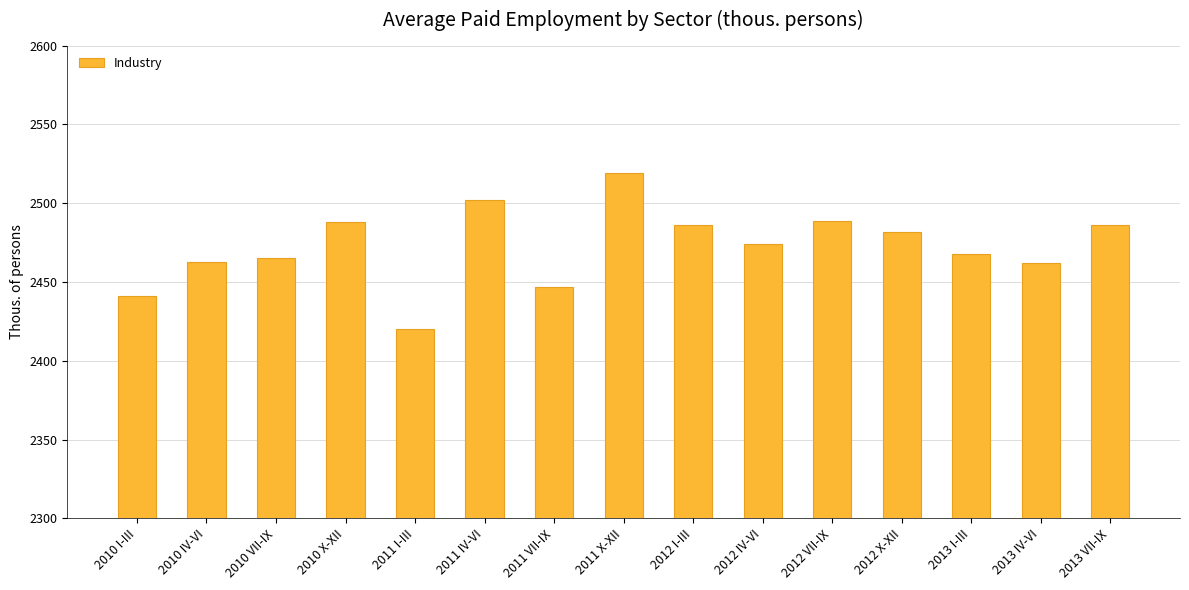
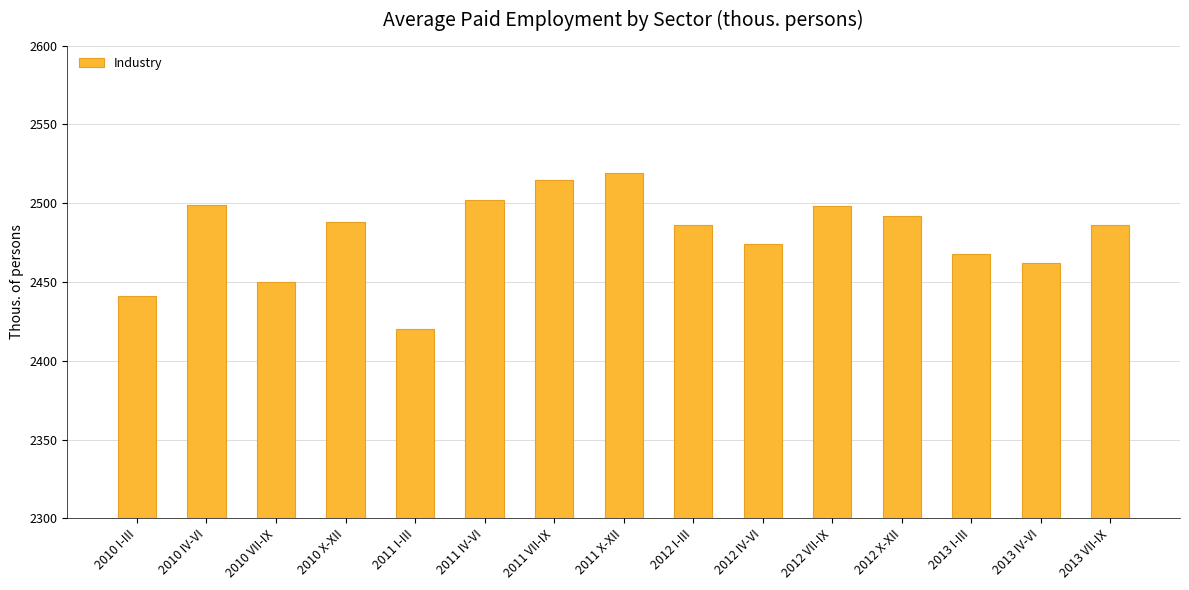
2010 IV-VI: 2463 -> 2499
2010 VII-IX: 2465 -> 2450
2011 VII-IX: 2447 -> 2515
2012 VII-IX: 2489 -> 2498
2012 X-XII: 2482 -> 2492
